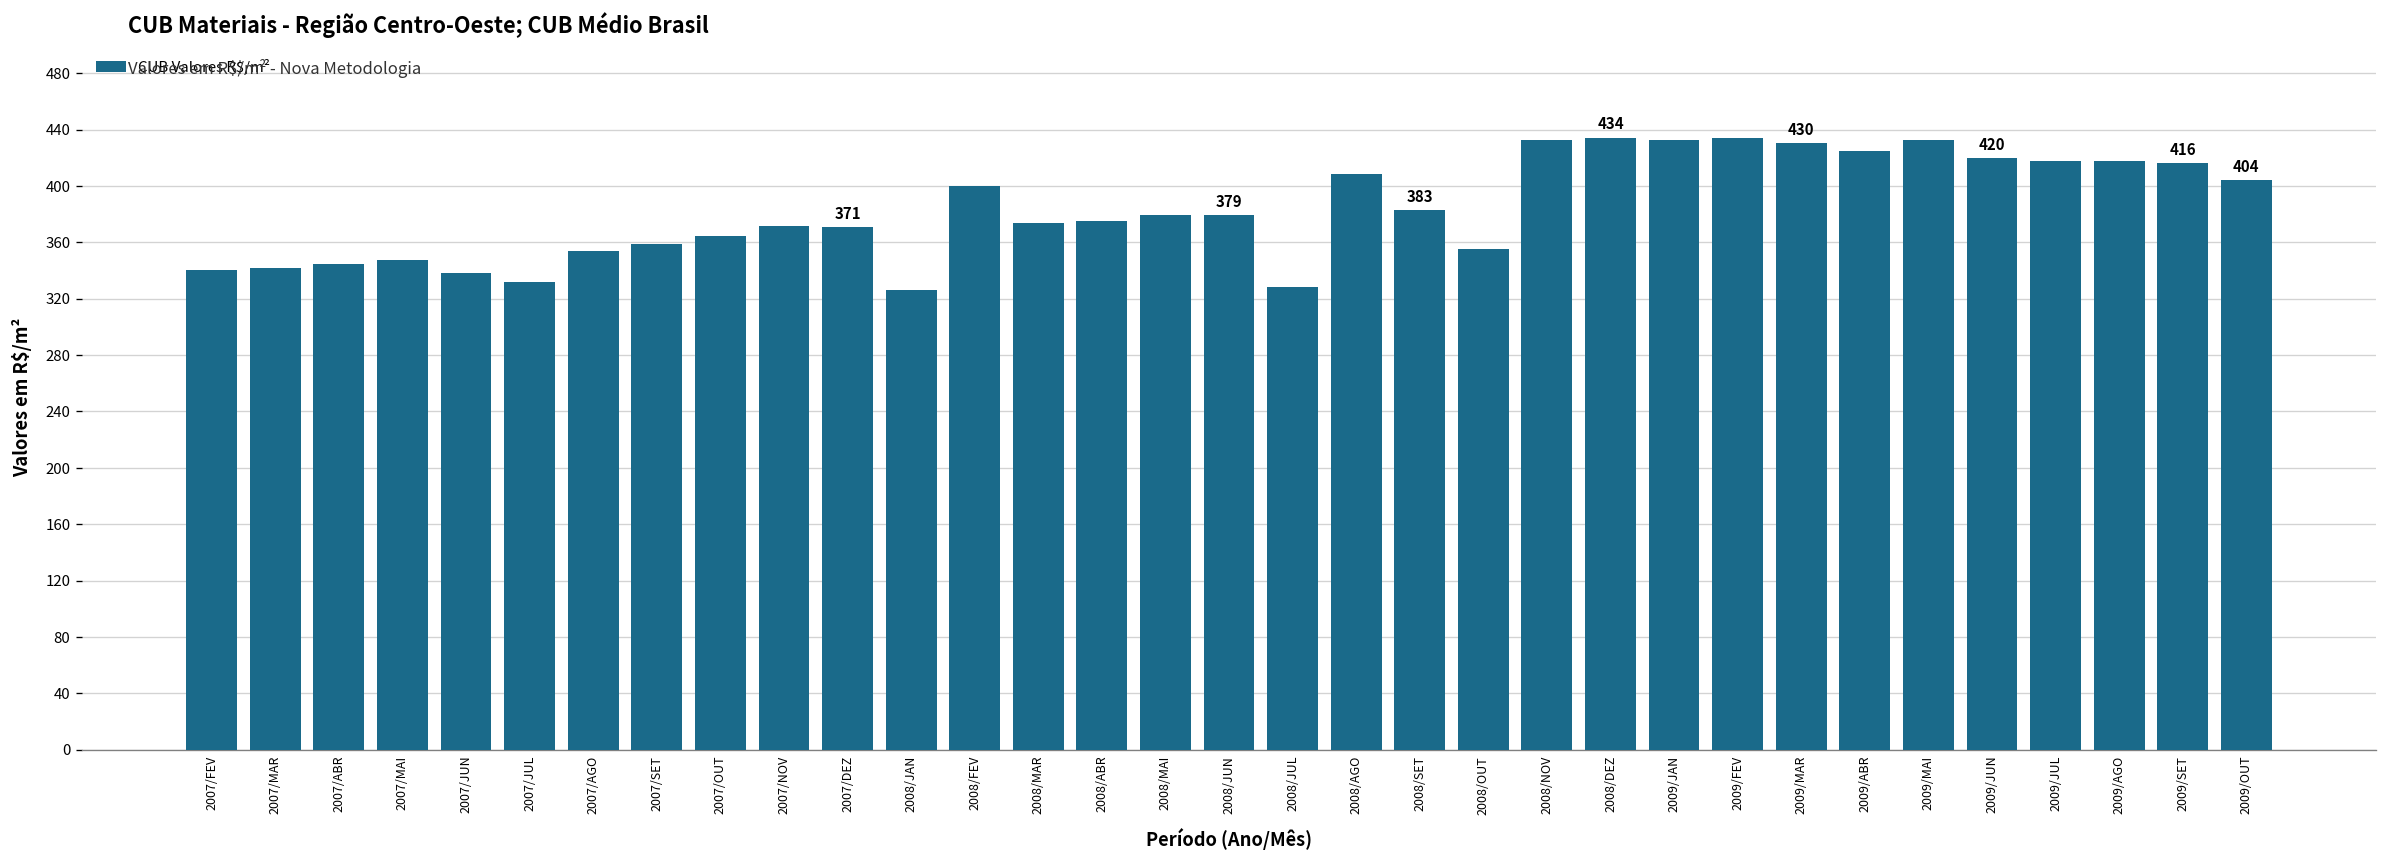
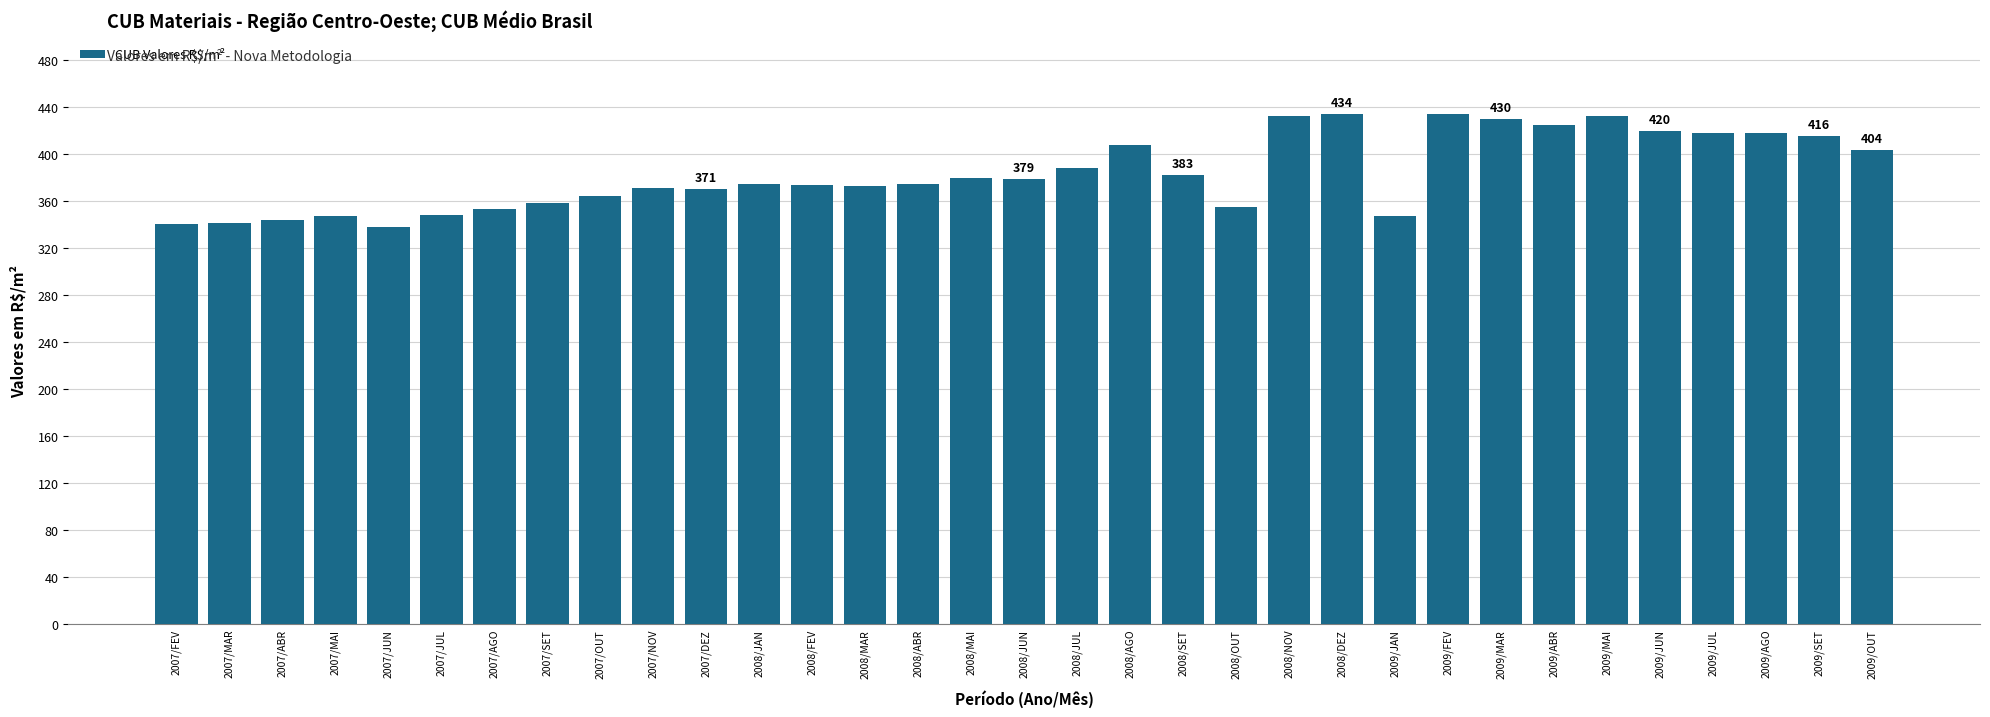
2007/JUL: 332 -> 348
2008/JAN: 326 -> 375
2008/FEV: 400 -> 374
2008/JUL: 329 -> 389
2009/JAN: 433 -> 348
